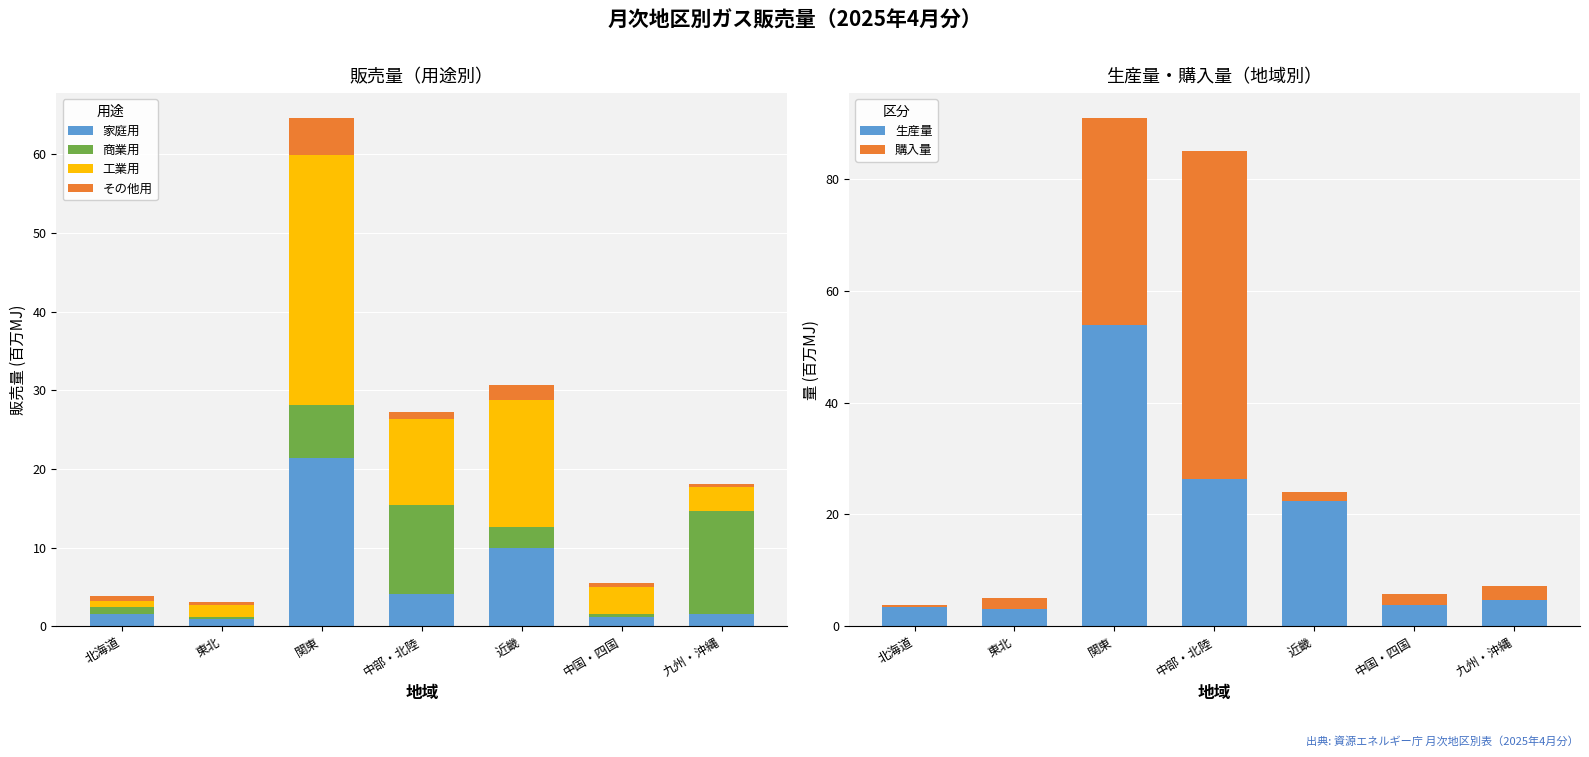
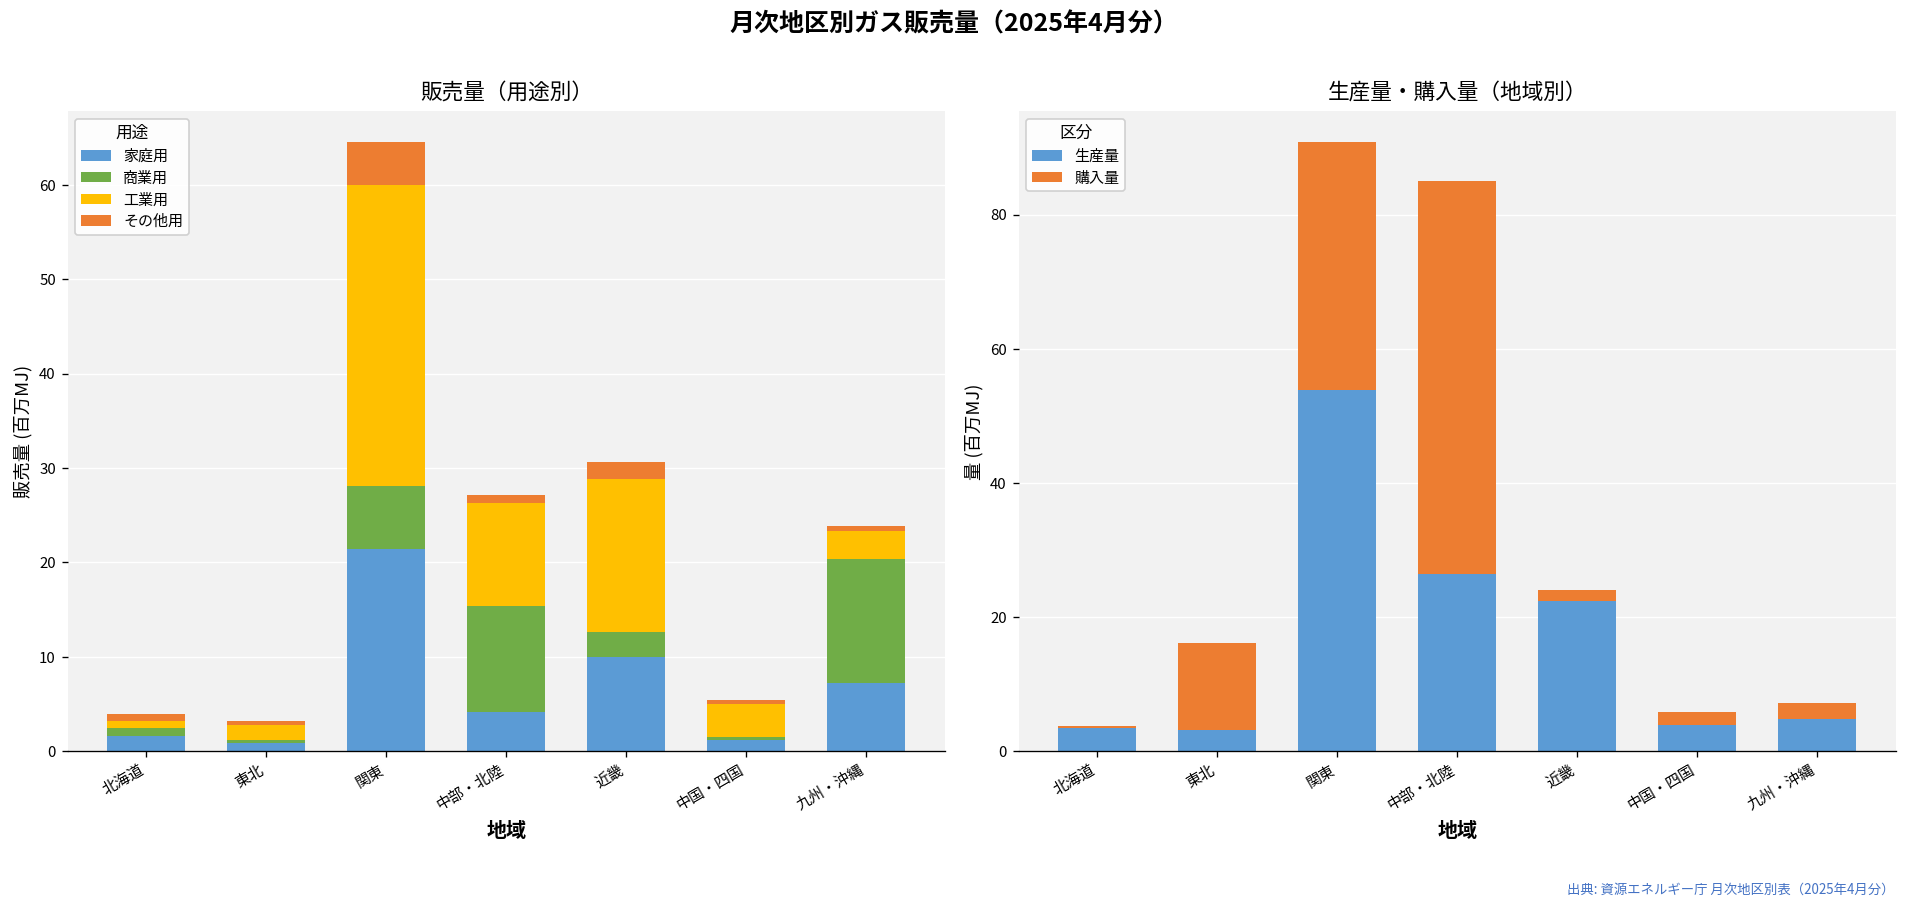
販売量（用途別）, 家庭用, 九州・沖縄: 2 -> 7
生産量・購入量（地域別）, 購入量, 東北: 2 -> 13
